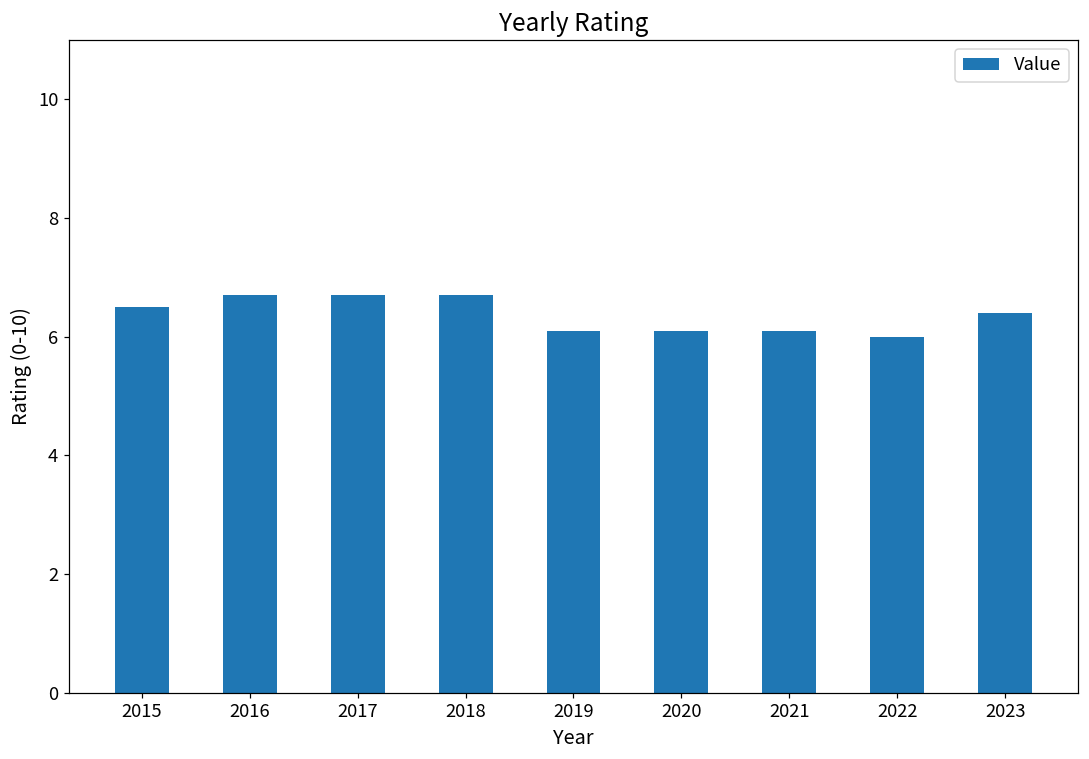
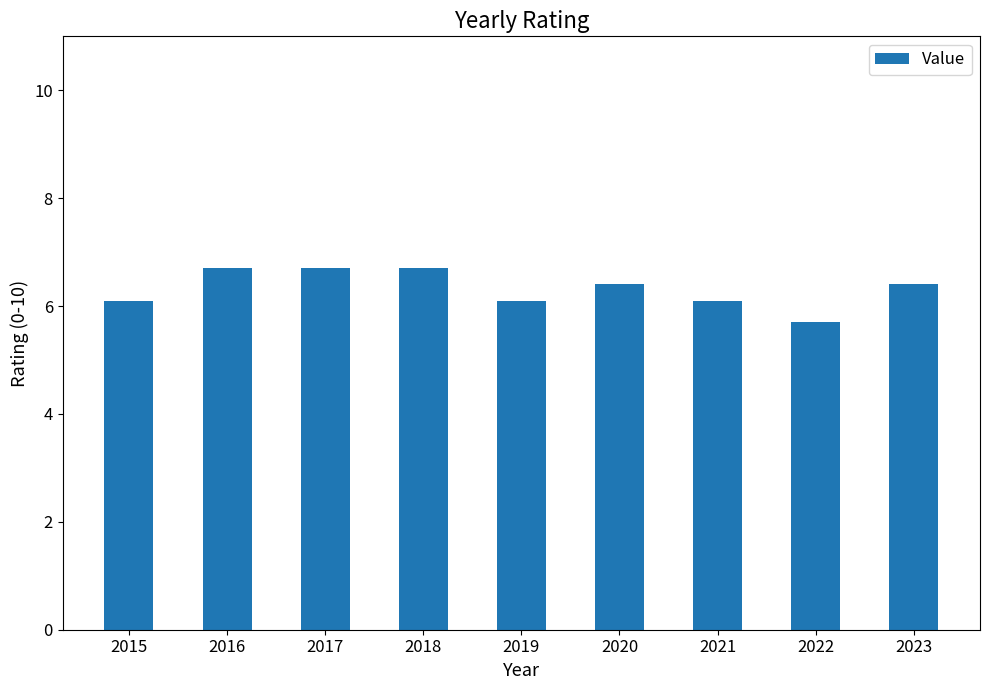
2015: 6.5 -> 6.1
2020: 6.1 -> 6.4
2022: 6.0 -> 5.7
